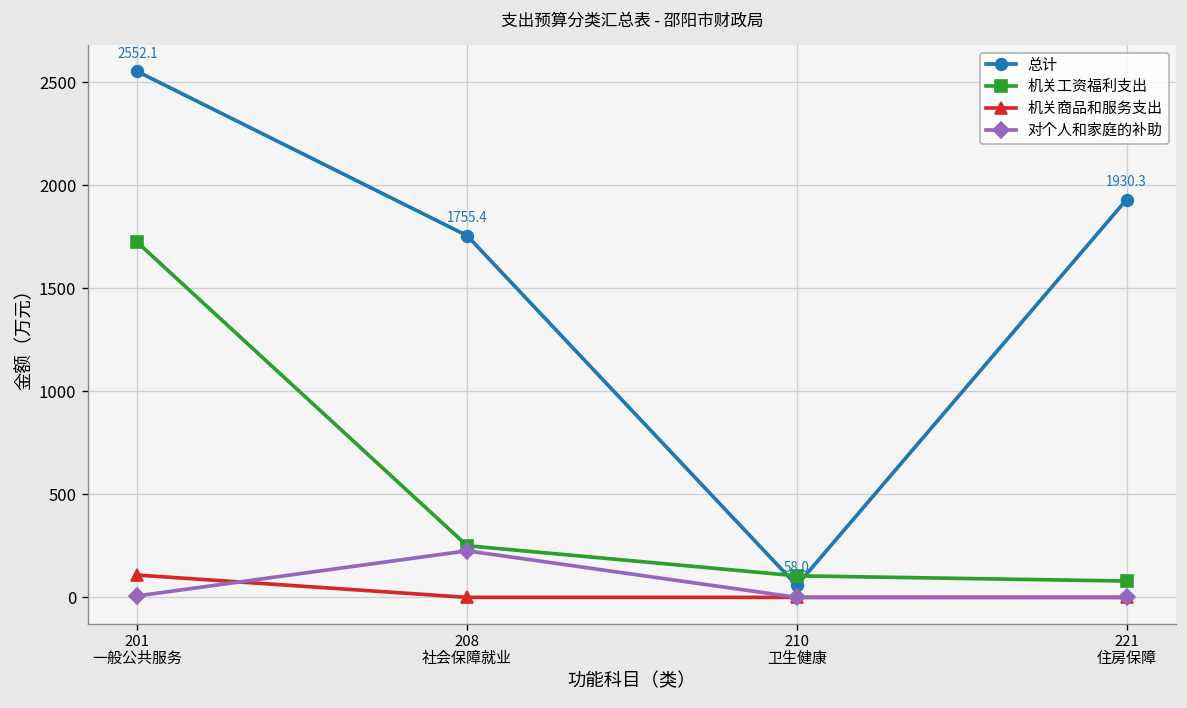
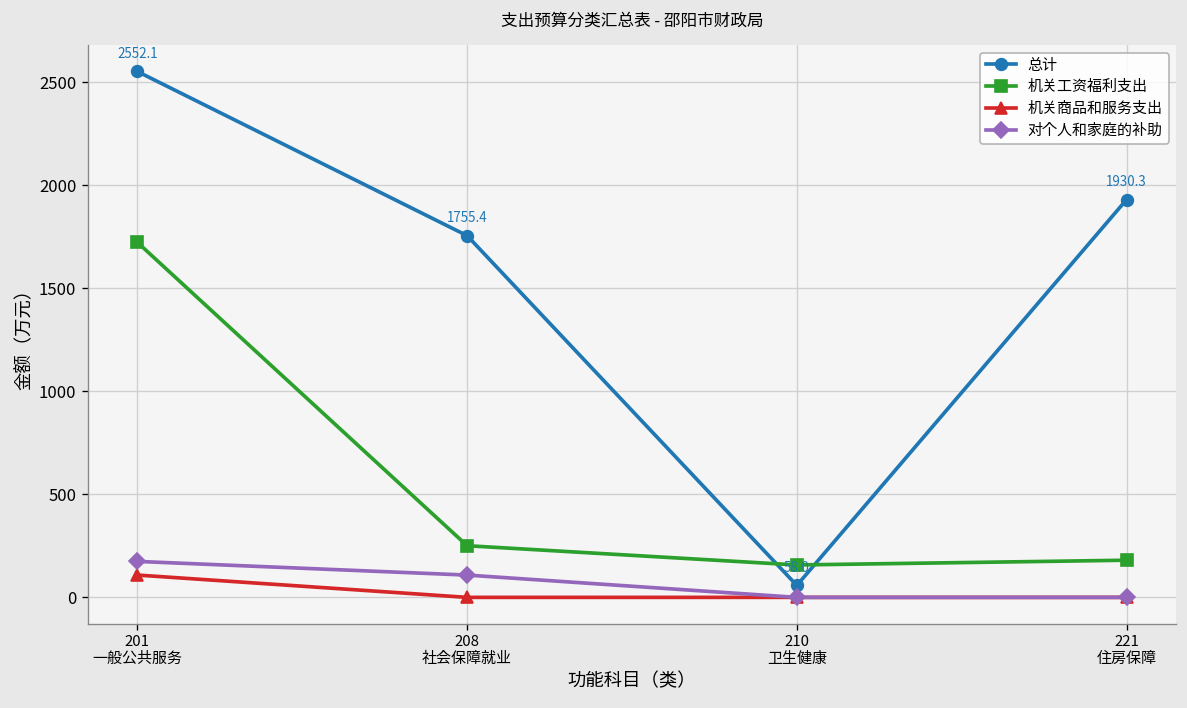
对个人和家庭的补助, 201 一般公共服务: 10 -> 170
对个人和家庭的补助, 208 社会保障就业: 230 -> 110
机关工资福利支出, 210 卫生健康: 100 -> 160
机关工资福利支出, 221 住房保障: 80 -> 180
